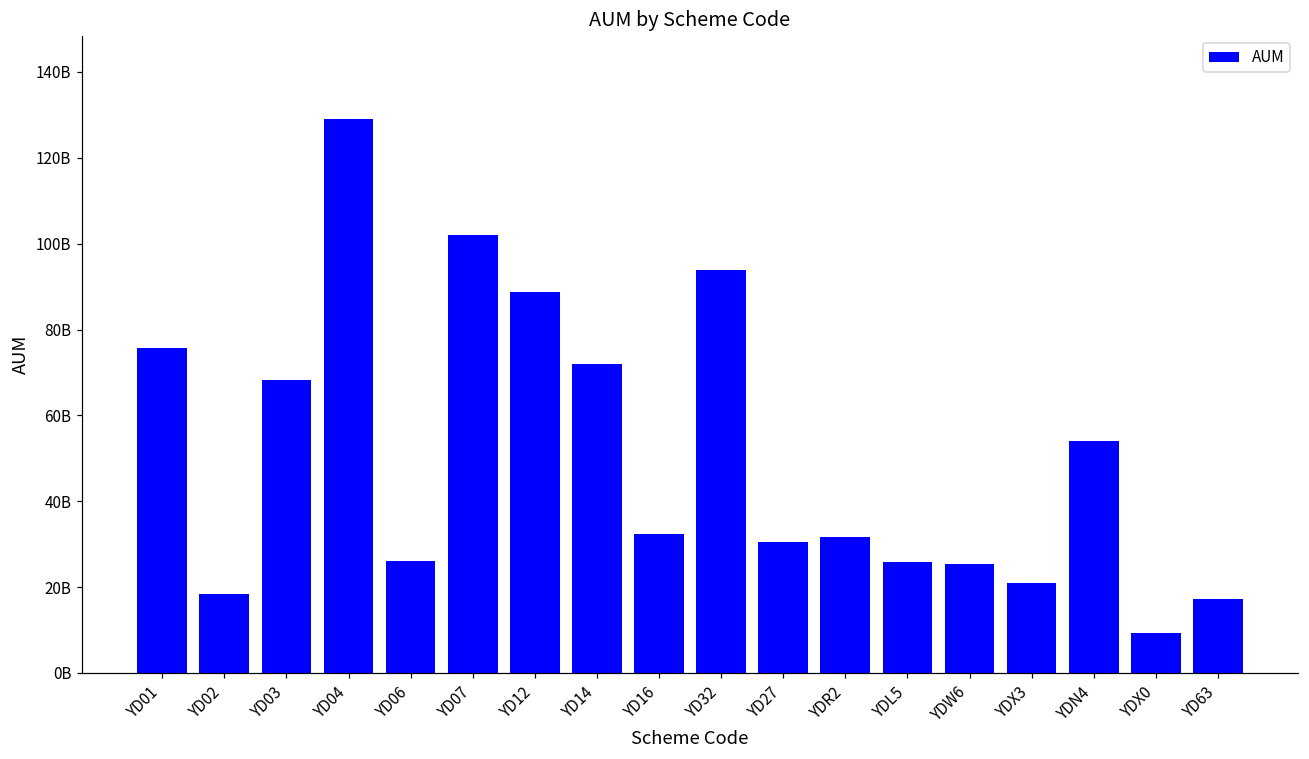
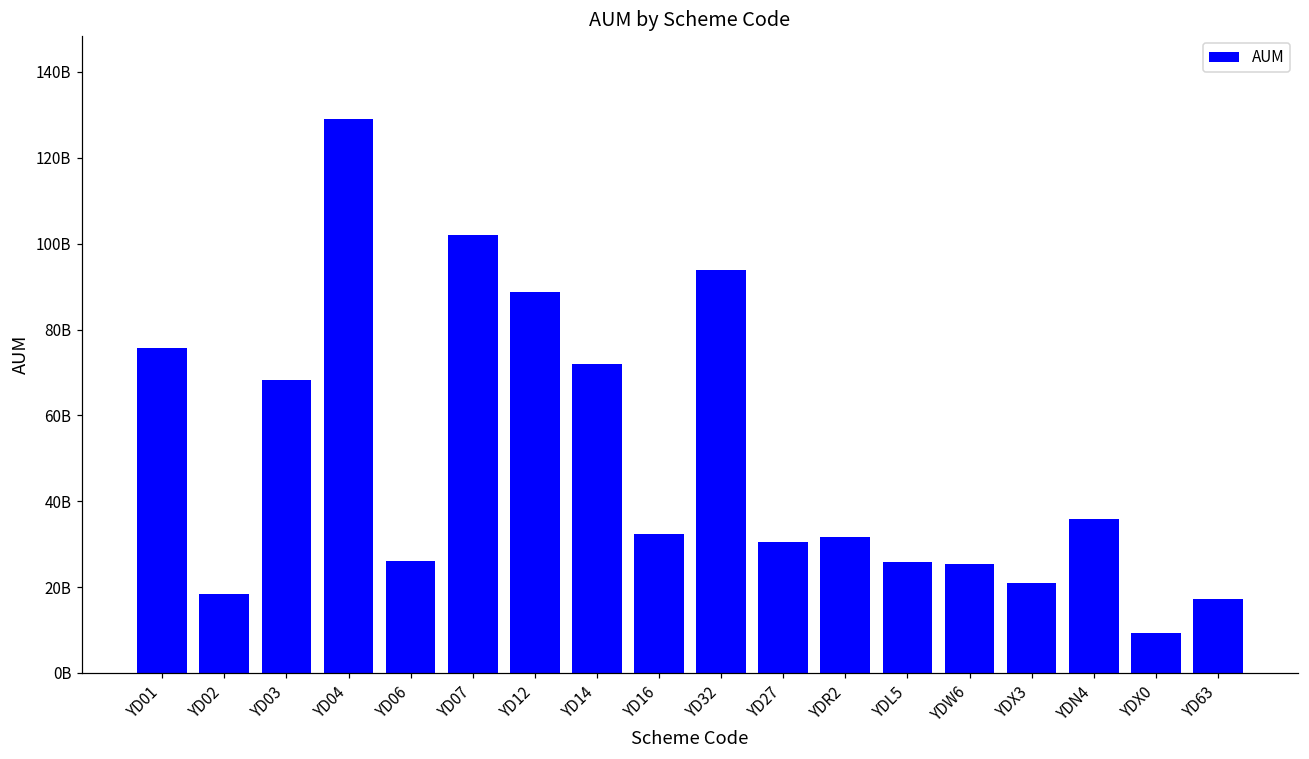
YDN4: 54000000000 -> 36000000000
